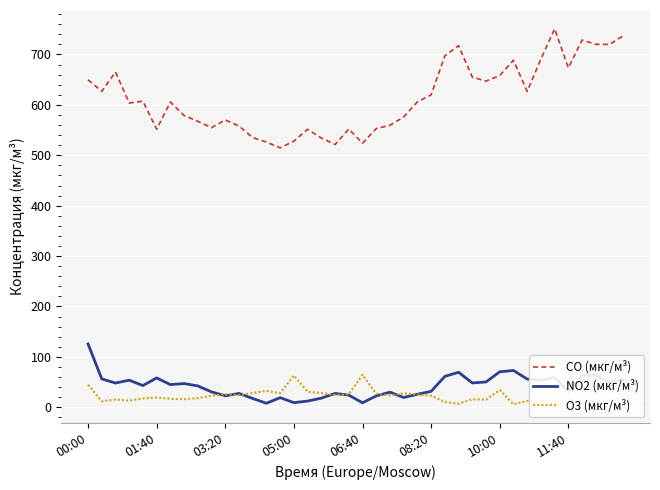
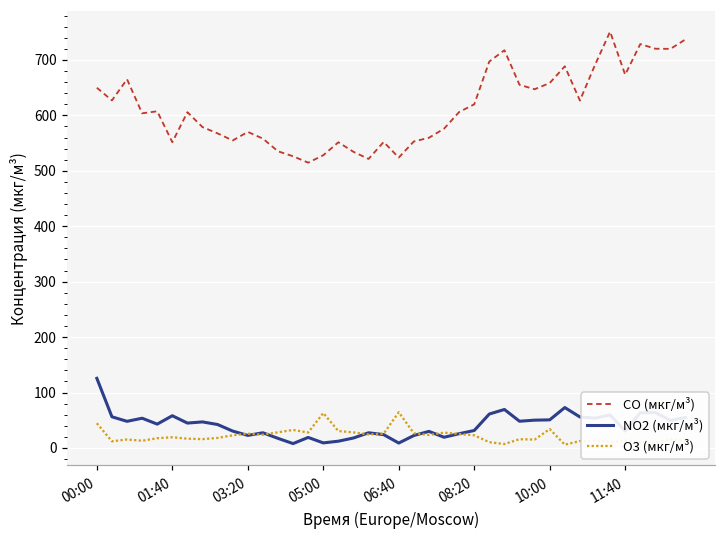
NO2 (мкг/м³), 10:00: 70 -> 50
